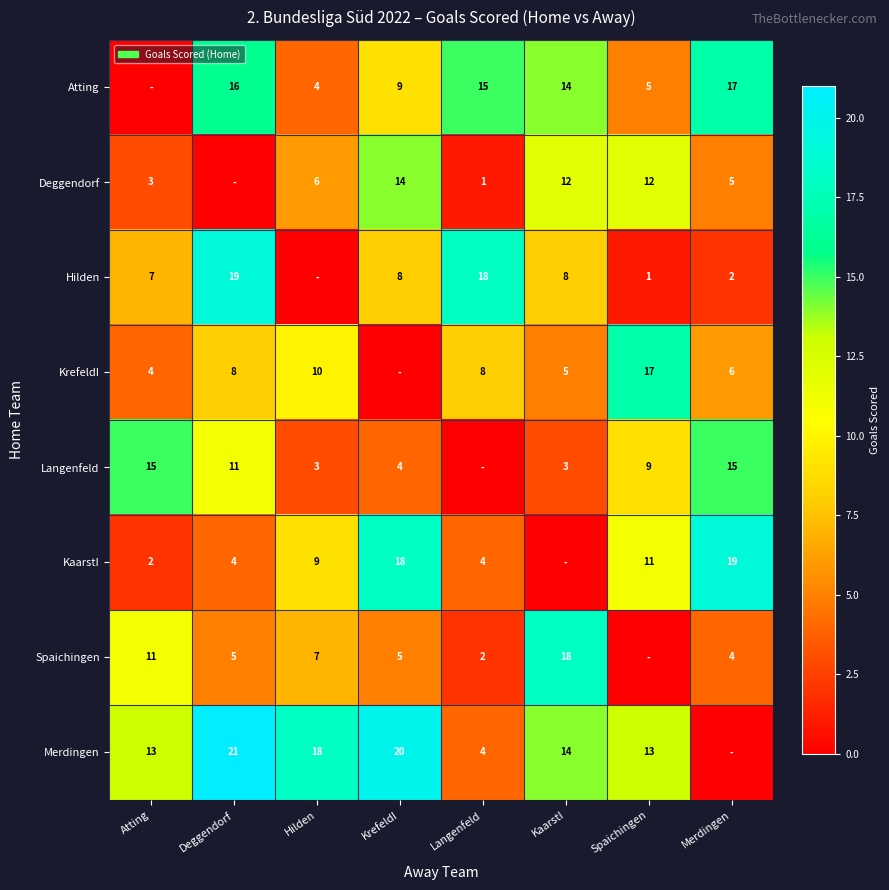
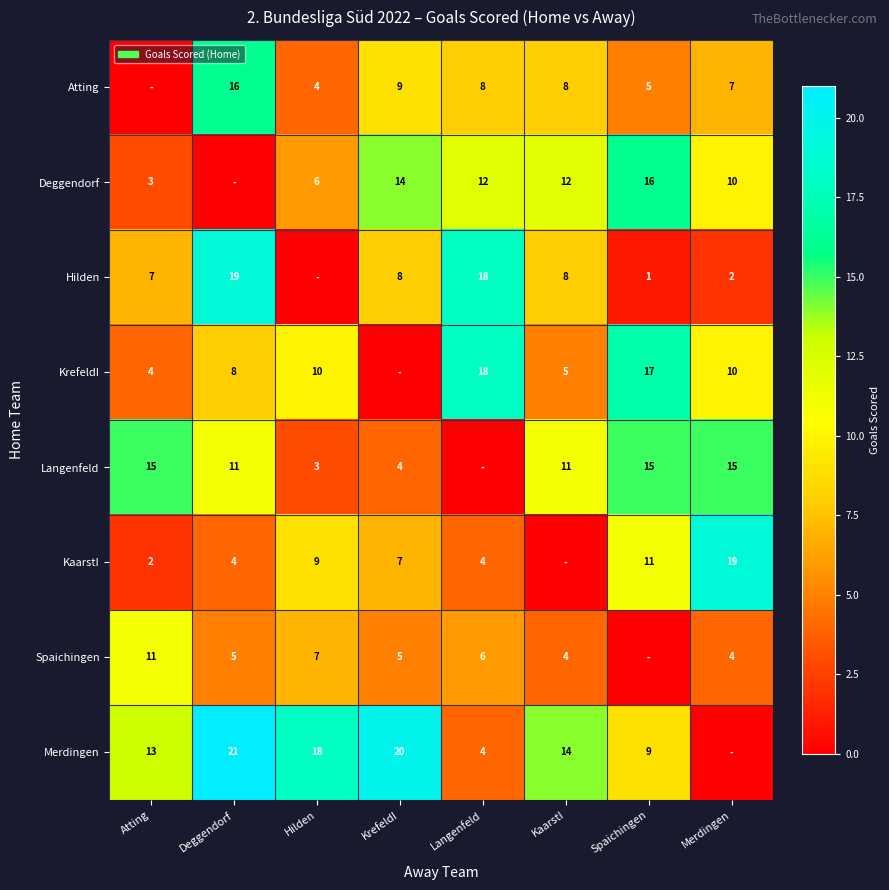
Atting, Langenfeld: 15 -> 8
Atting, KaarstI: 14 -> 8
Atting, Merdingen: 17 -> 7
Deggendorf, Langenfeld: 1 -> 12
Deggendorf, Spaichingen: 12 -> 16
Deggendorf, Merdingen: 5 -> 10
KrefeldI, Langenfeld: 8 -> 18
KrefeldI, Merdingen: 6 -> 10
Langenfeld, KaarstI: 3 -> 11
Langenfeld, Spaichingen: 9 -> 15
KaarstI, KrefeldI: 18 -> 7
Spaichingen, Langenfeld: 2 -> 6
Spaichingen, KaarstI: 18 -> 4
Merdingen, Spaichingen: 13 -> 9
